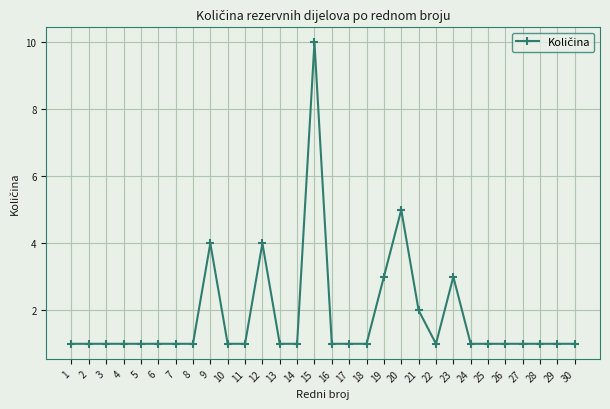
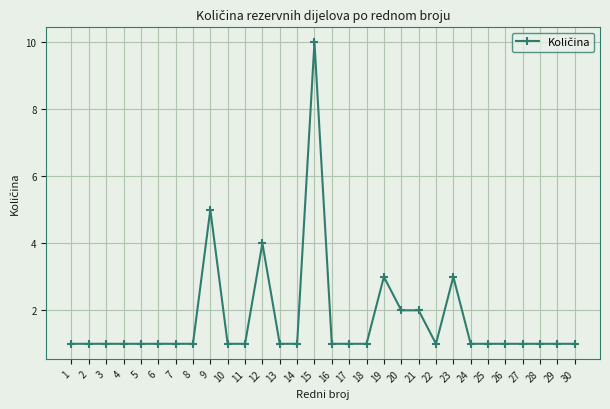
9: 4 -> 5
20: 5 -> 2
